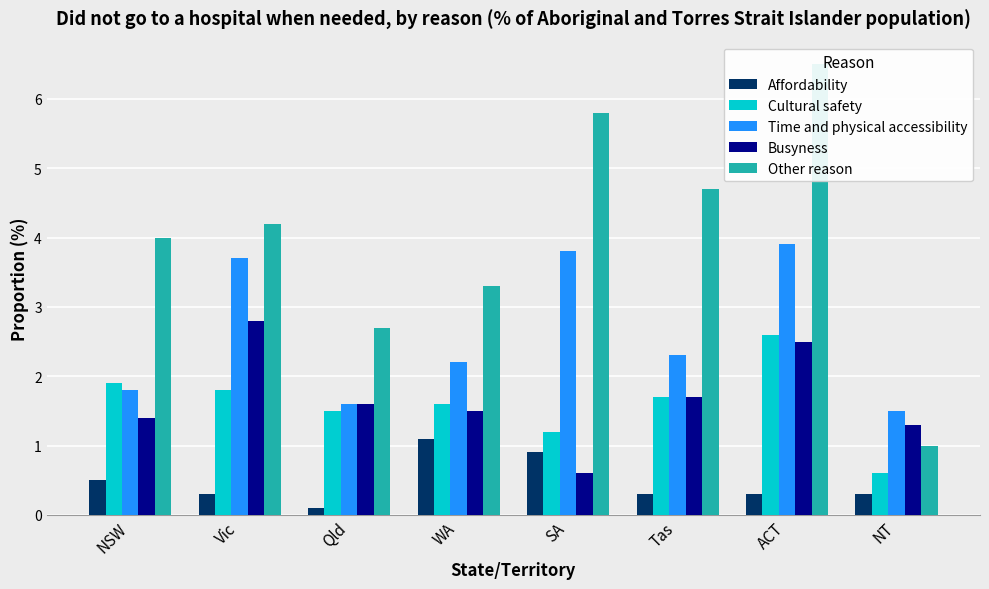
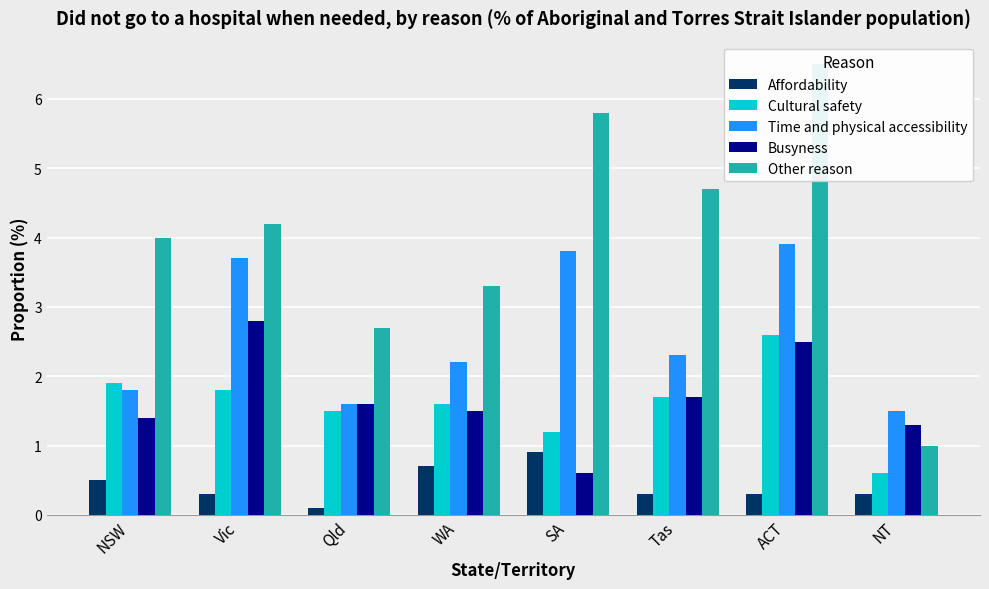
Affordability, WA: 1.1 -> 0.7
